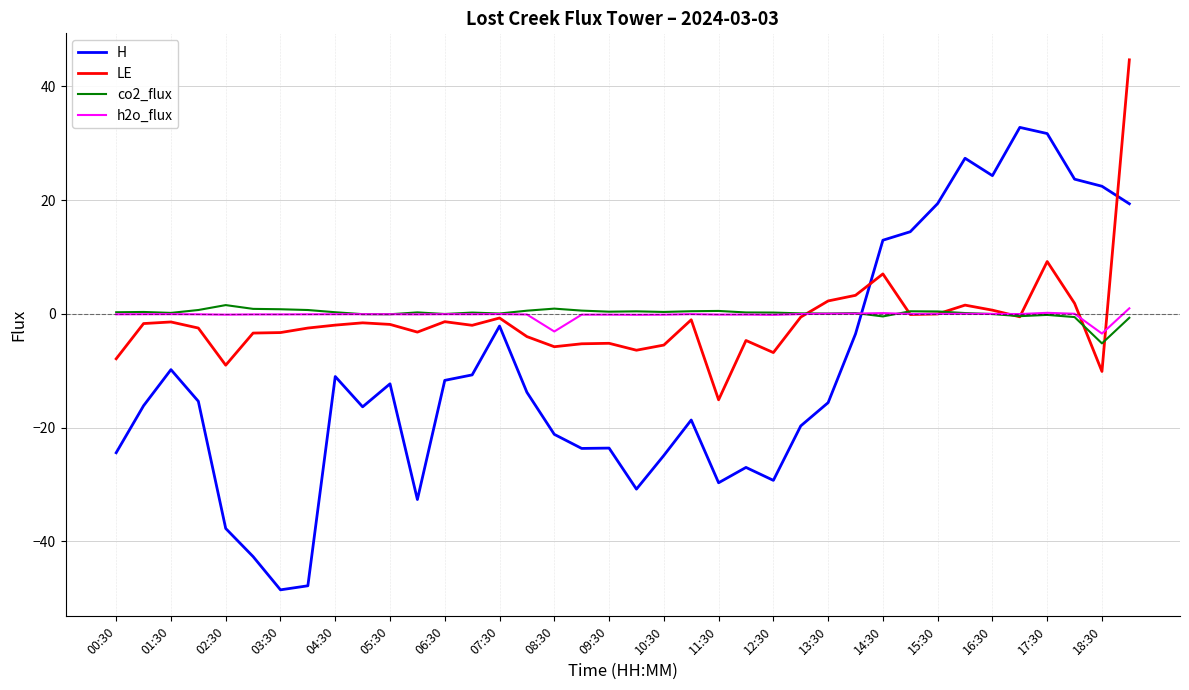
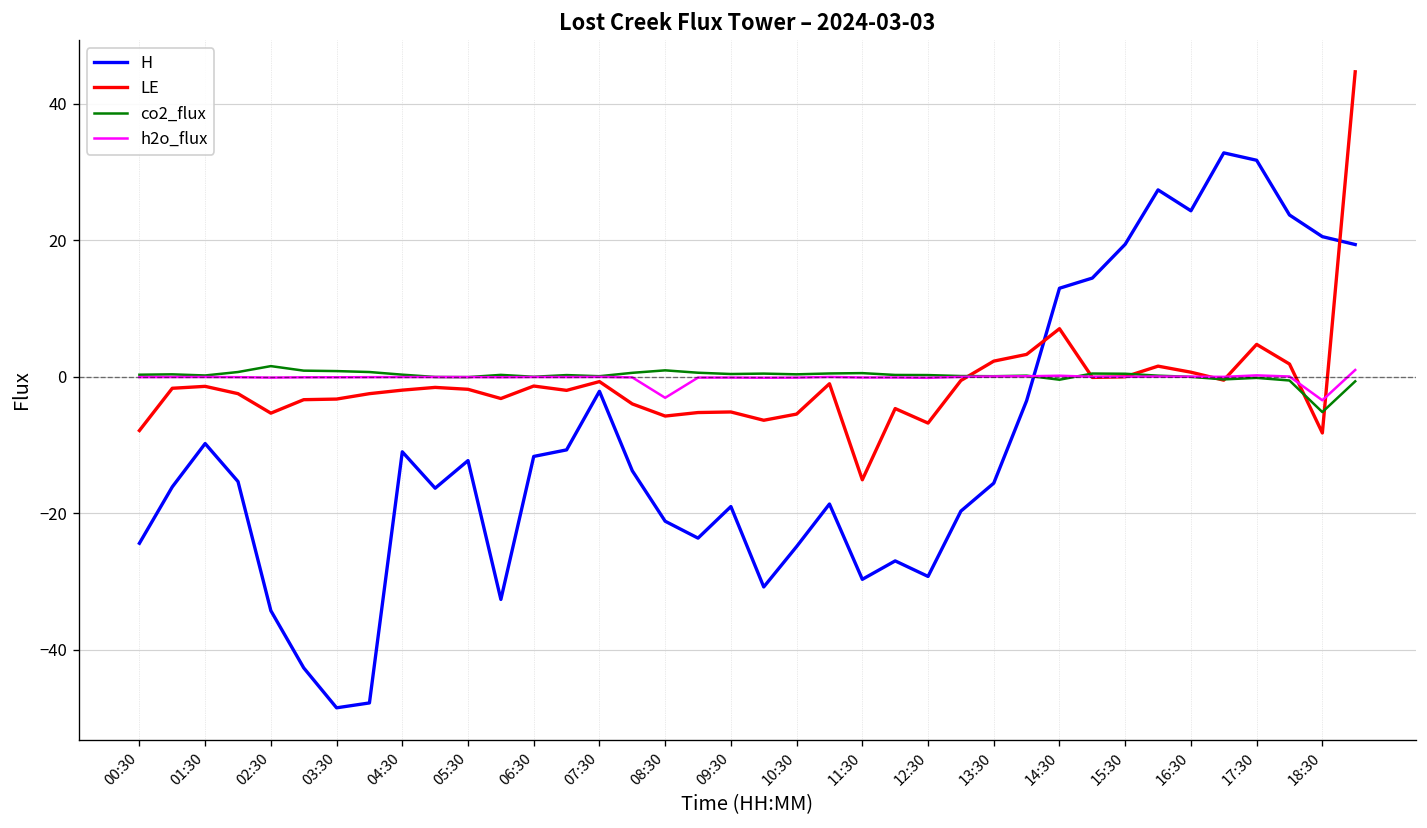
H, 02:30: -38 -> -34
LE, 02:30: -9 -> -5
H, 09:30: -24 -> -19
LE, 17:30: 9 -> 5
H, 18:30: 22 -> 21
LE, 18:30: -10 -> -8
